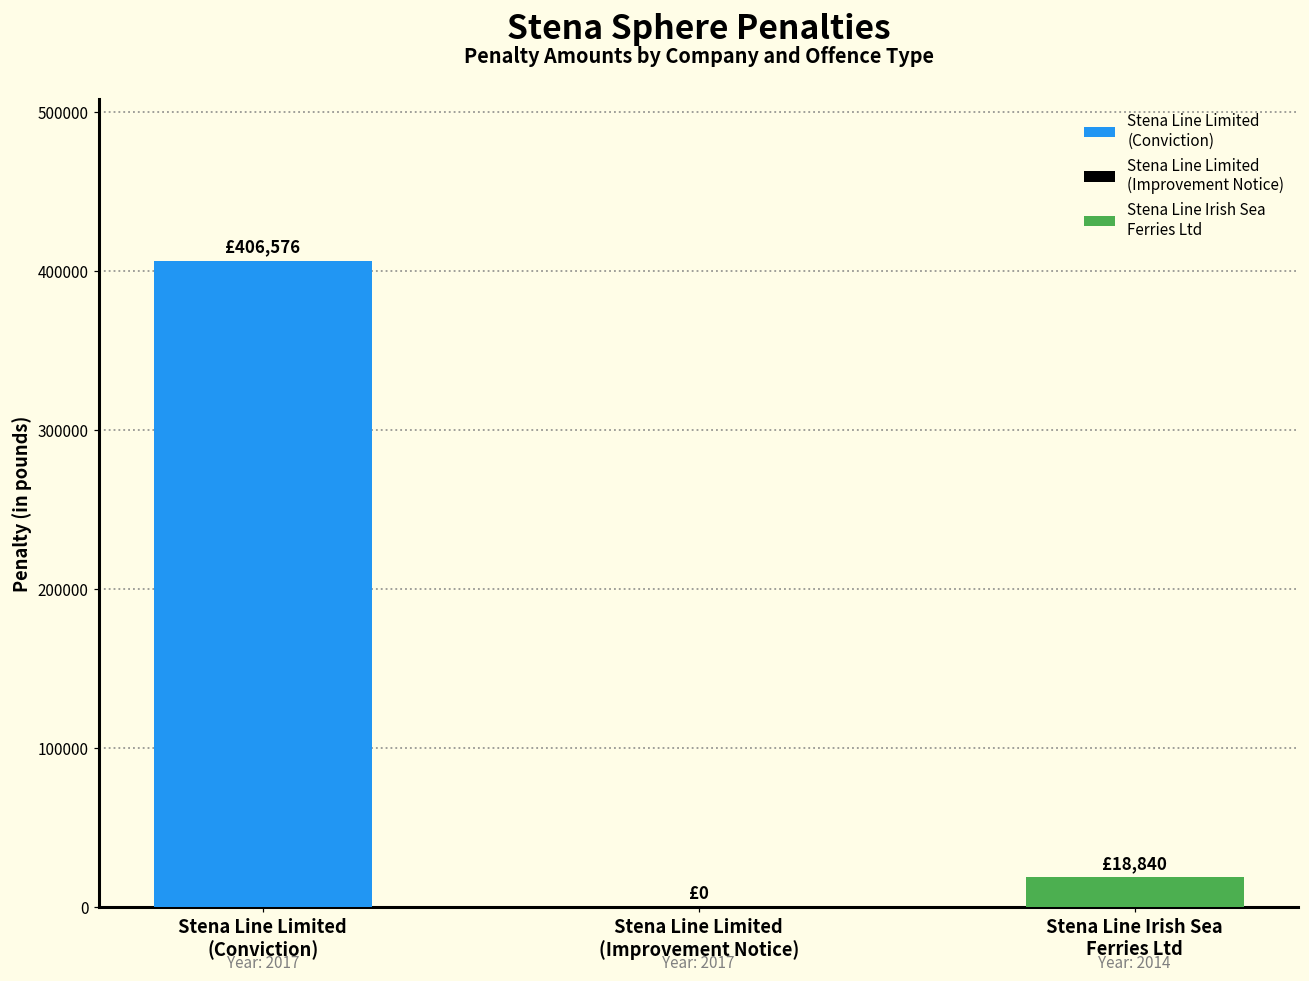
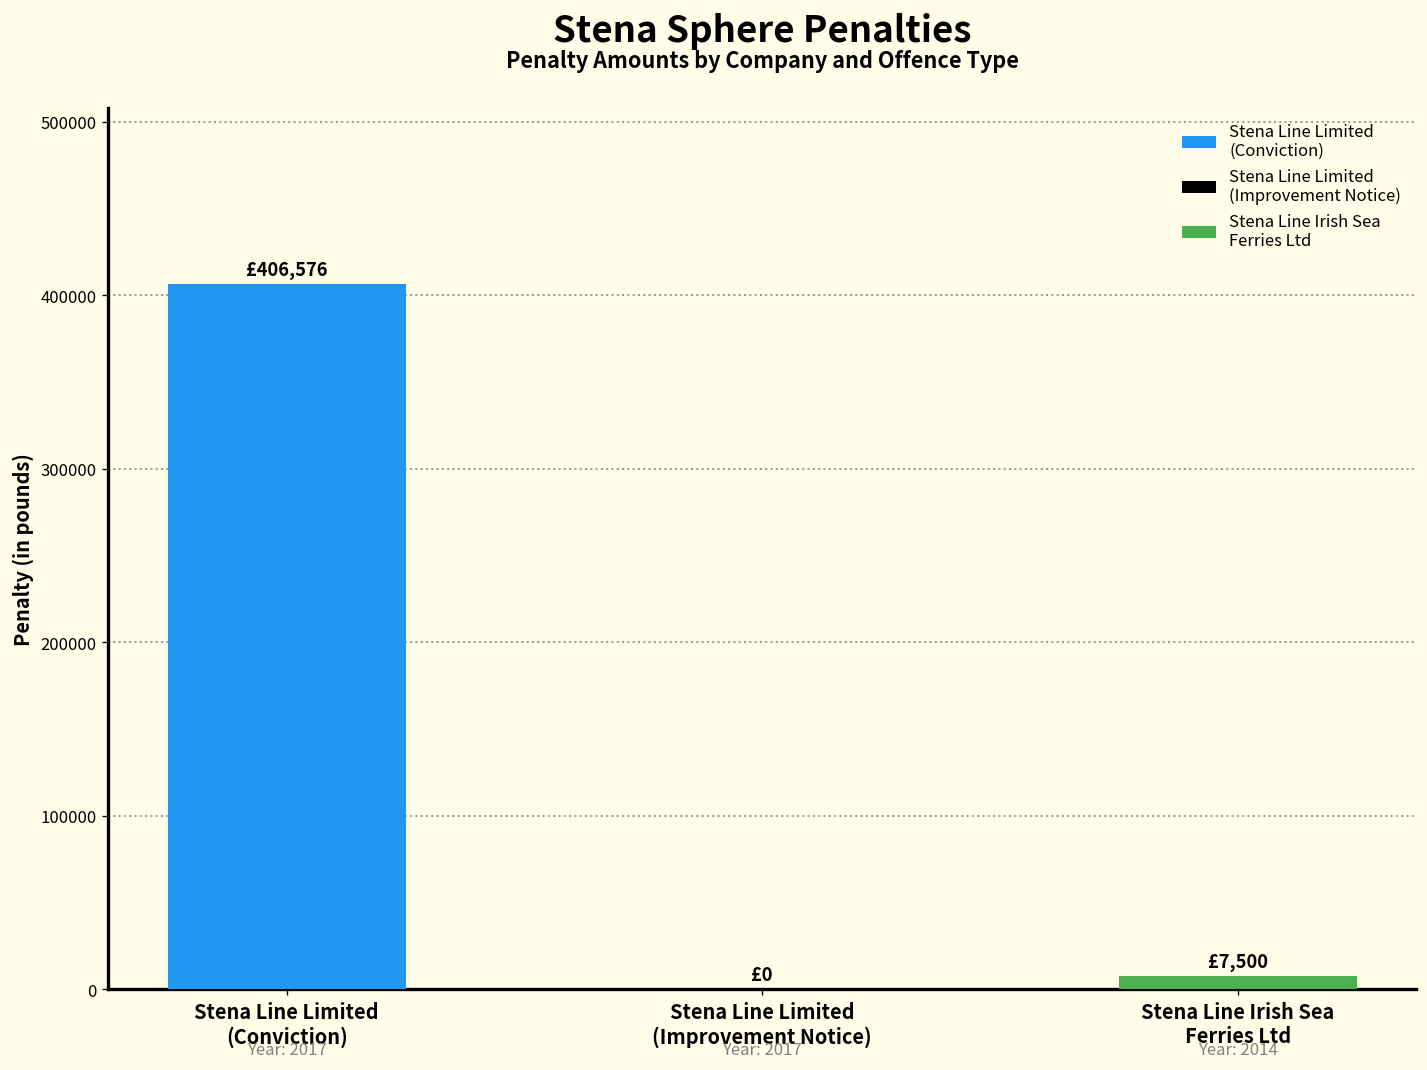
Stena Line Irish Sea Ferries Ltd: £18,840 -> £7,500
